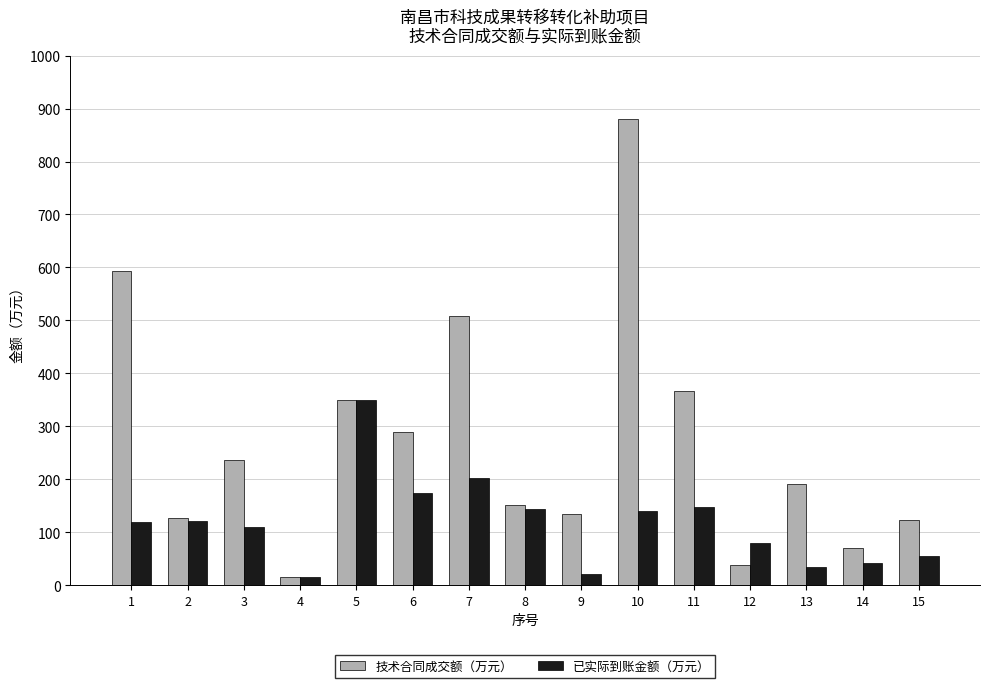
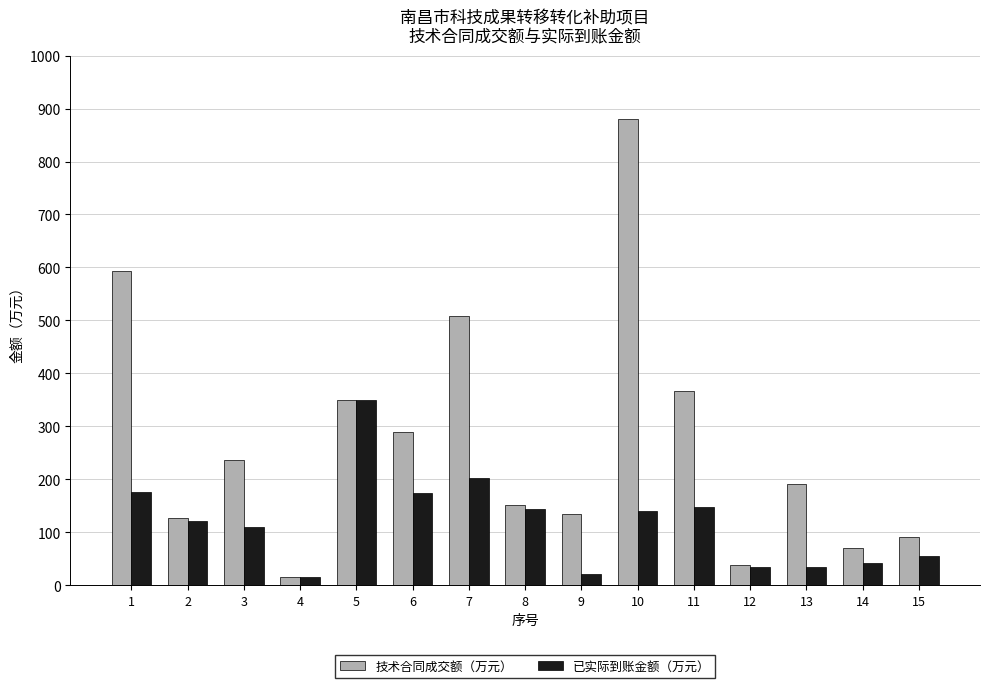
已实际到账金额（万元）, 1: 120 -> 180
已实际到账金额（万元）, 12: 80 -> 30
技术合同成交额（万元）, 15: 120 -> 90
